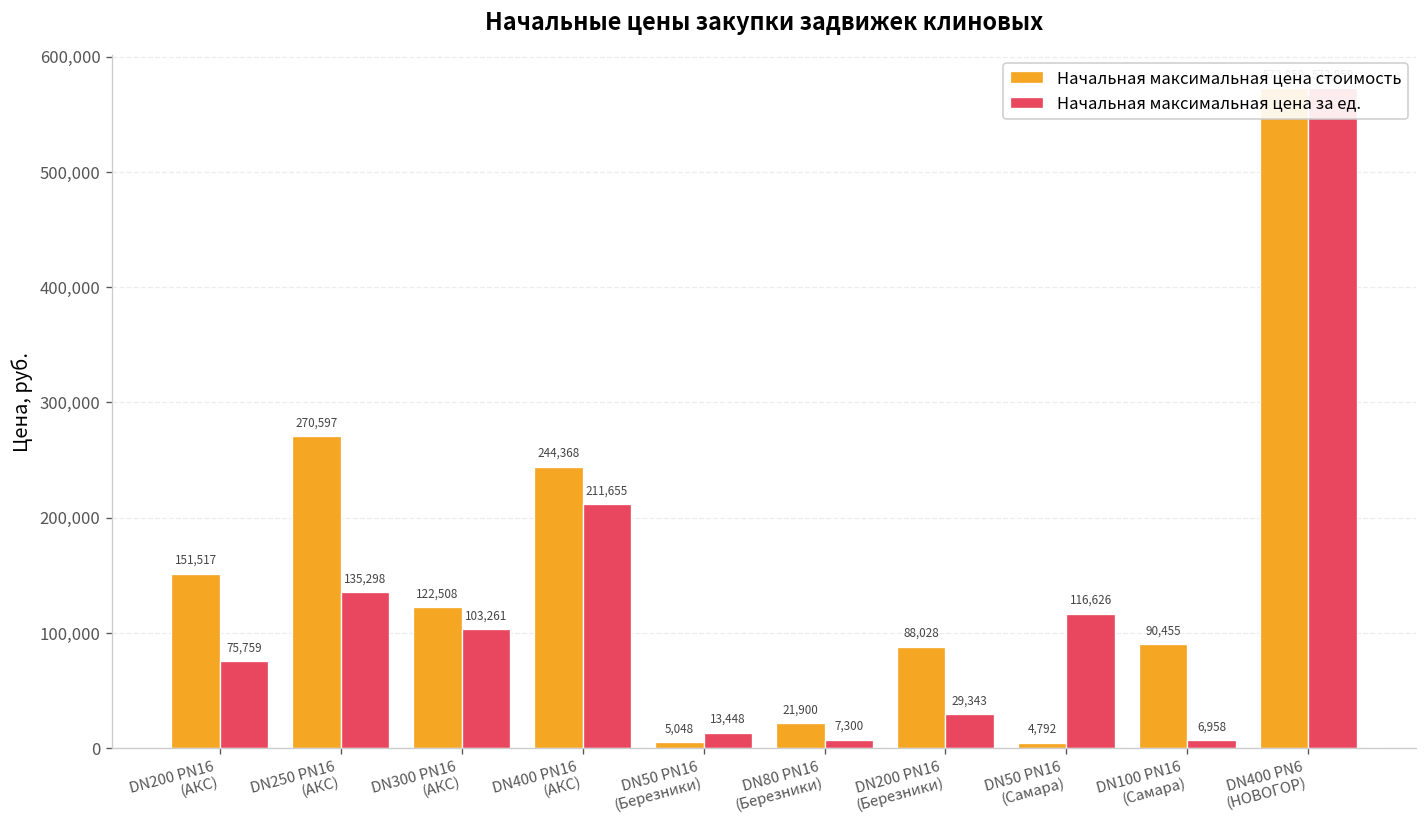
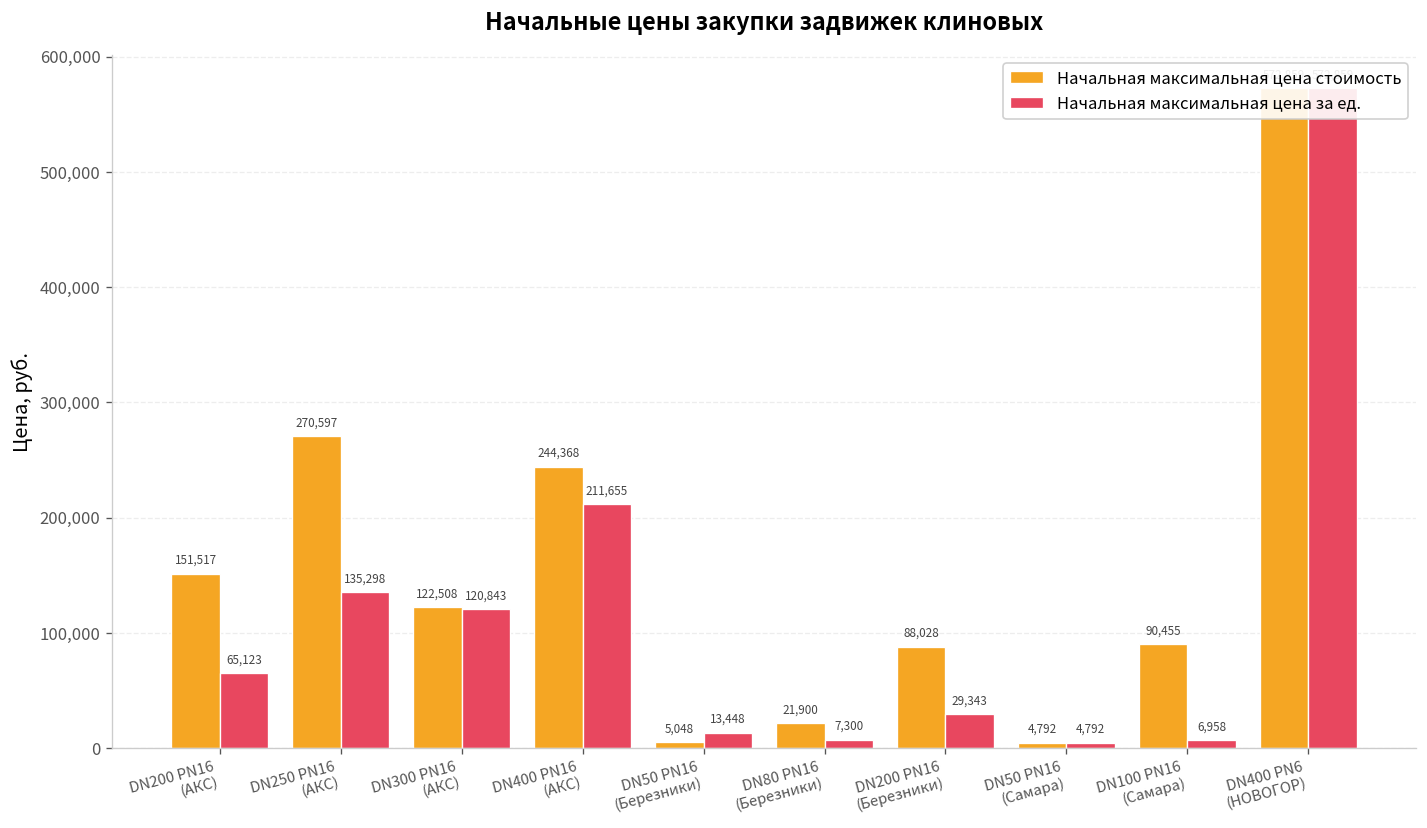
Начальная максимальная цена за ед., DN200 PN16 (АКС): 75,759 -> 65,123
Начальная максимальная цена за ед., DN300 PN16 (АКС): 103,261 -> 120,843
Начальная максимальная цена за ед., DN50 PN16 (Самара): 116,626 -> 4,792
